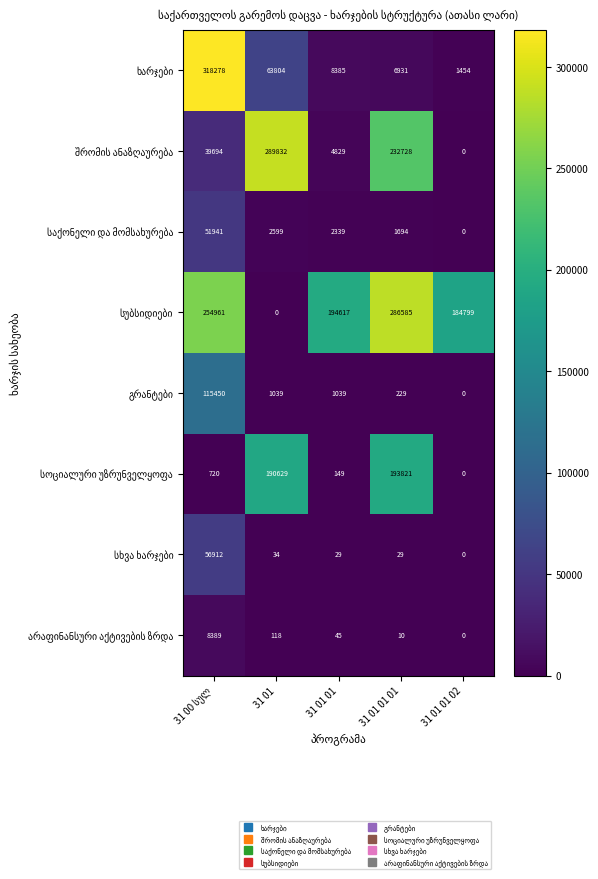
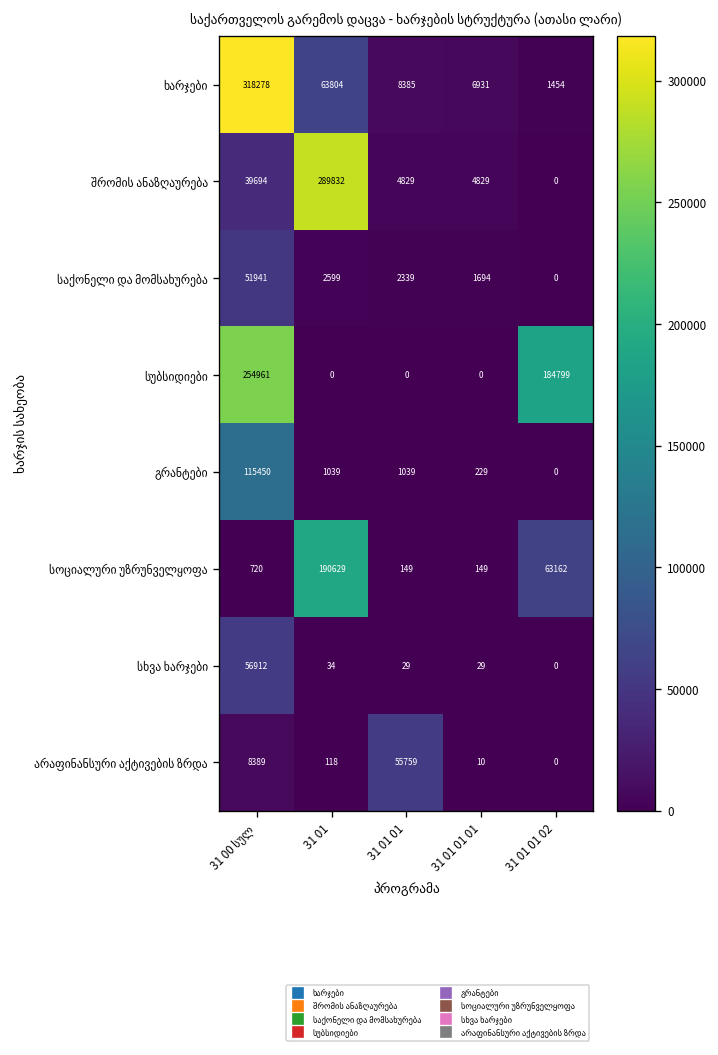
შრომის ანაზღაურება, 31 01 01 01: 232728 -> 4829
სუბსიდიები, 31 01 01: 194617 -> 0
სუბსიდიები, 31 01 01 01: 286585 -> 0
სოციალური უზრუნველყოფა, 31 01 01 01: 193821 -> 149
სოციალური უზრუნველყოფა, 31 01 01 02: 0 -> 63162
არაფინანსური აქტივების ზრდა, 31 01 01: 45 -> 55759
